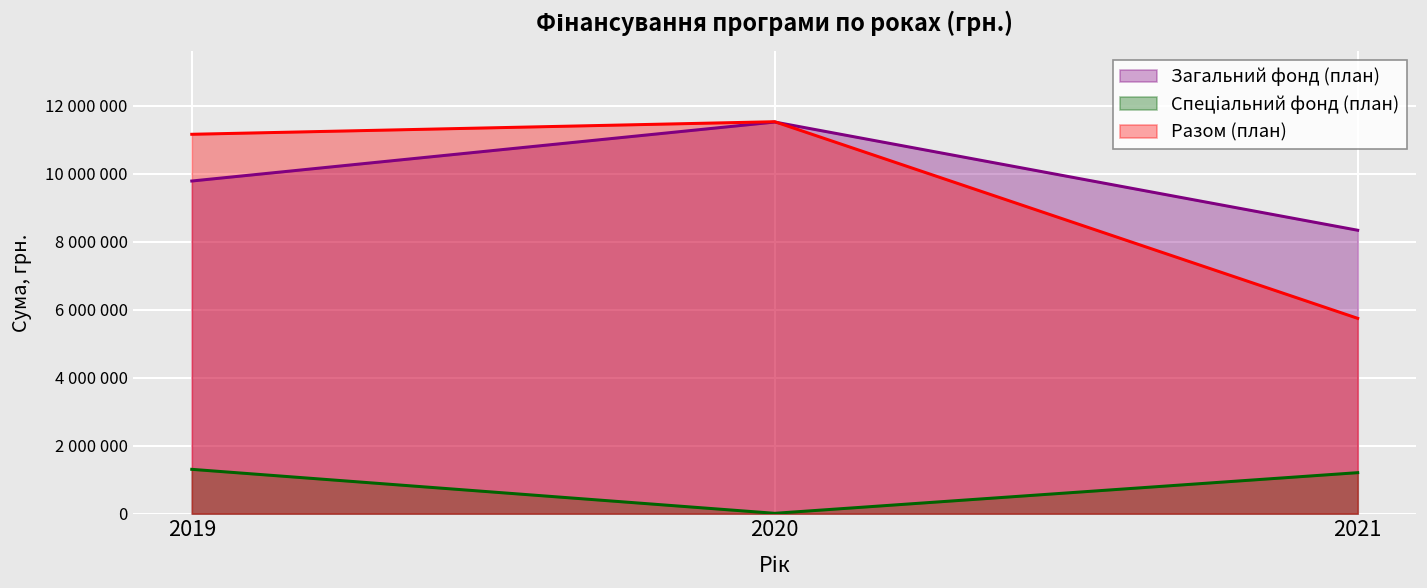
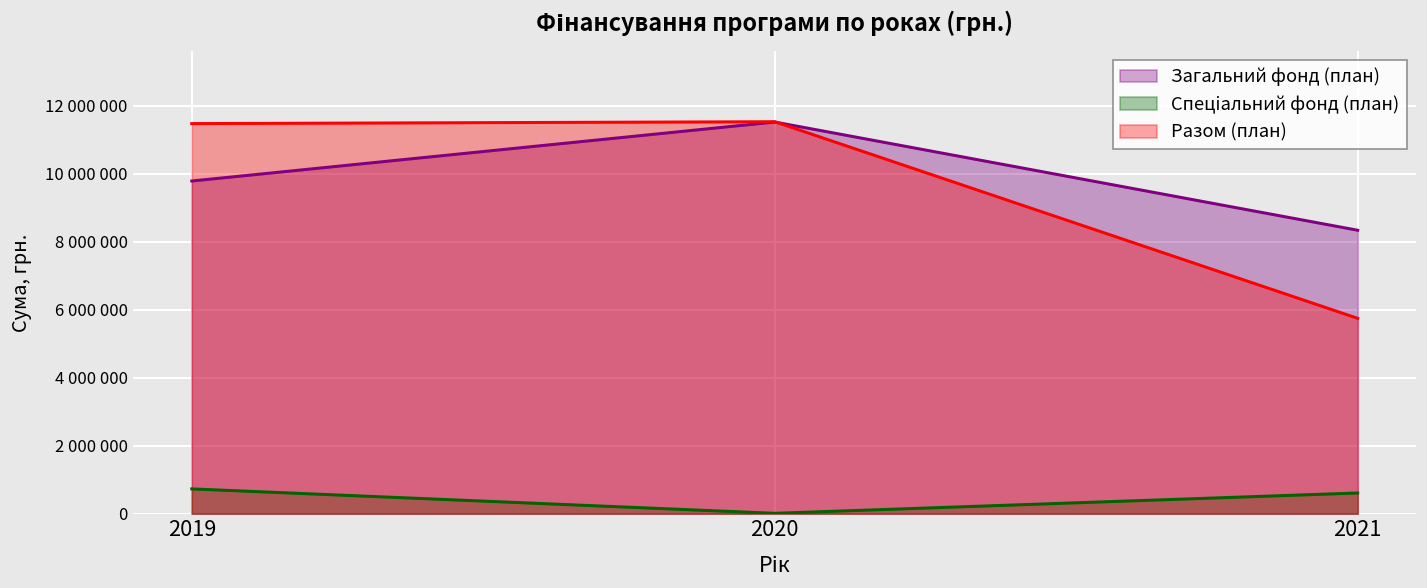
Спеціальний фонд (план), 2019: 1300000 -> 700000
Разом (план), 2019: 11200000 -> 11500000
Спеціальний фонд (план), 2021: 1200000 -> 600000
